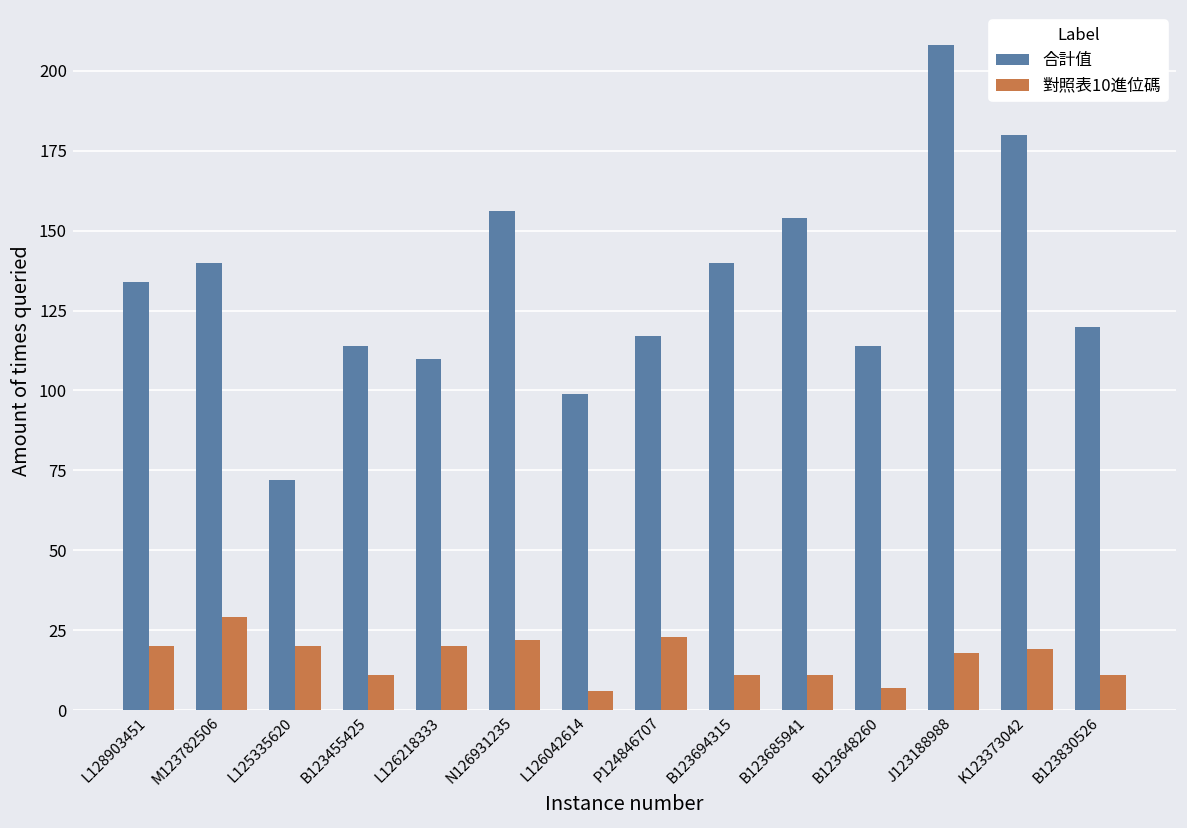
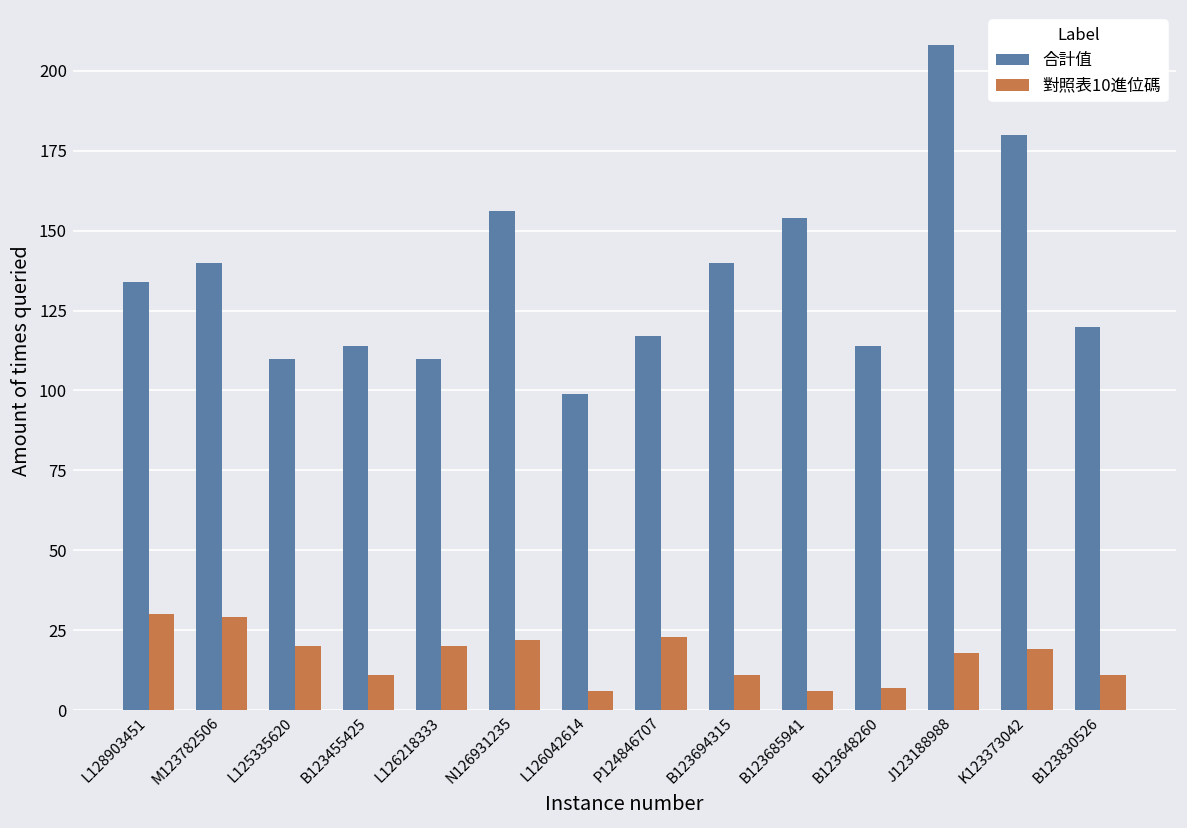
對照表10進位碼, L128903451: 20 -> 30
合計值, L125335620: 72 -> 110
對照表10進位碼, B123685941: 11 -> 6
